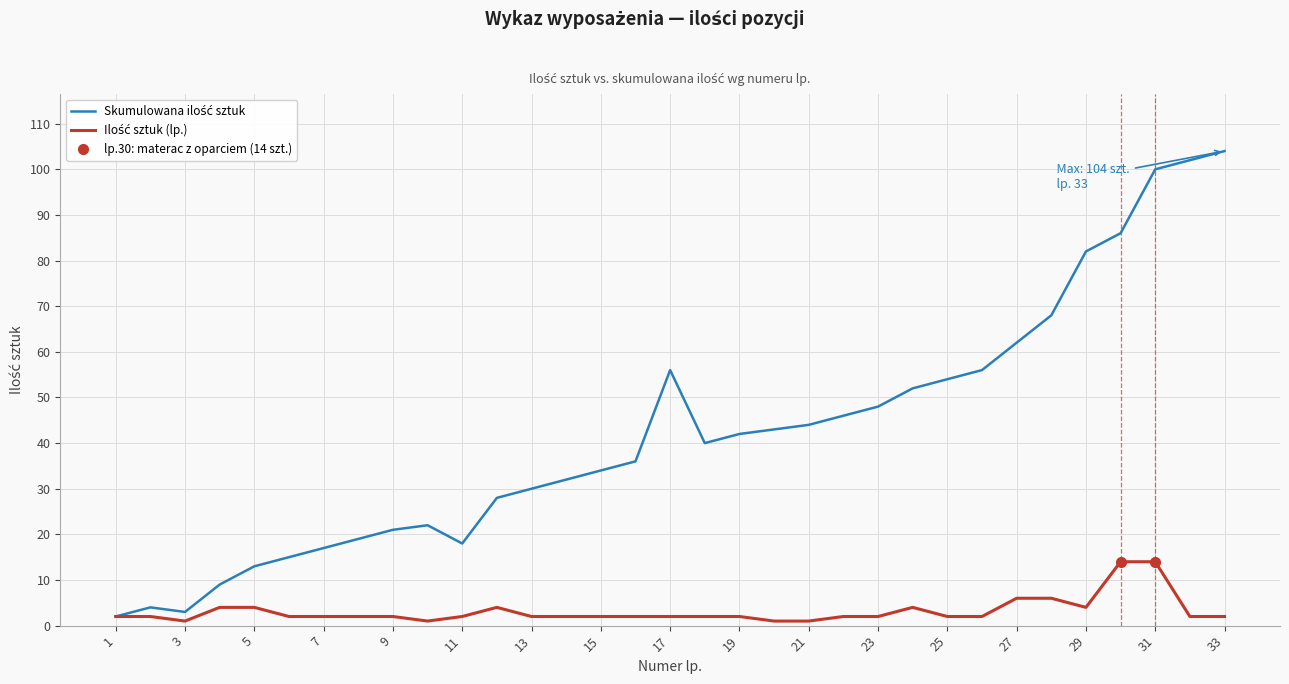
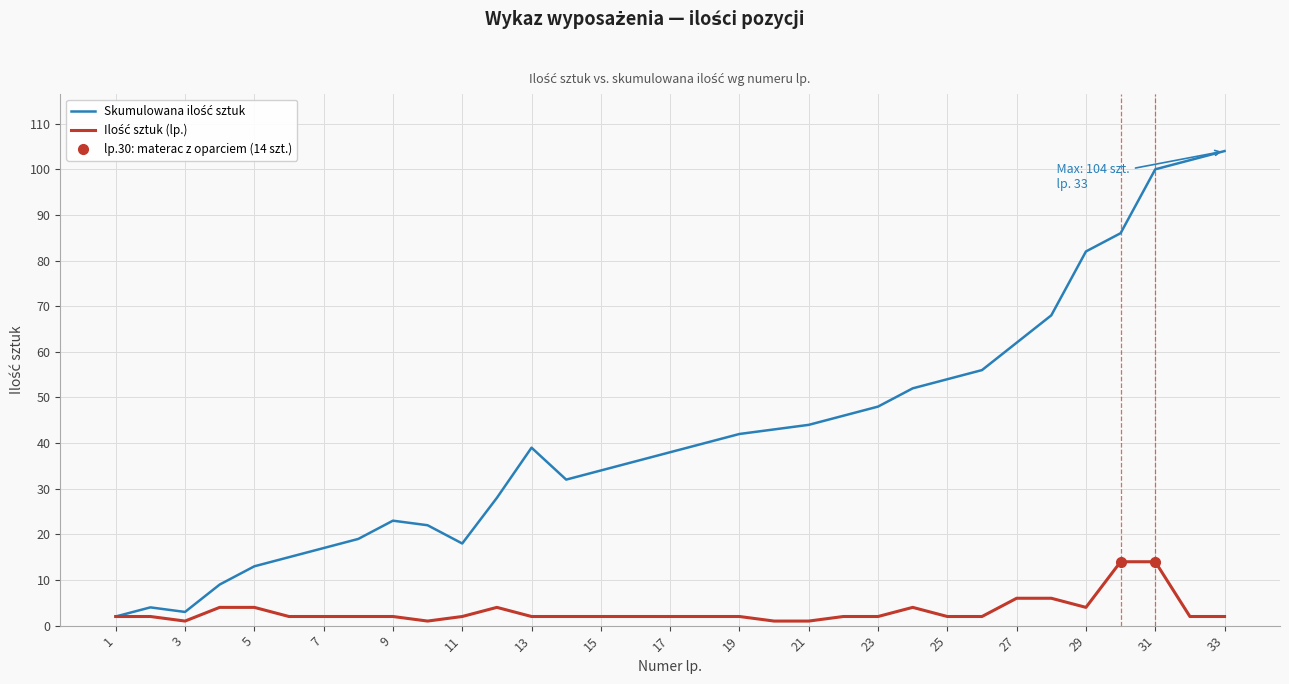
Skumulowana ilość sztuk, 9: 21 -> 23
Skumulowana ilość sztuk, 13: 30 -> 39
Skumulowana ilość sztuk, 17: 56 -> 38
